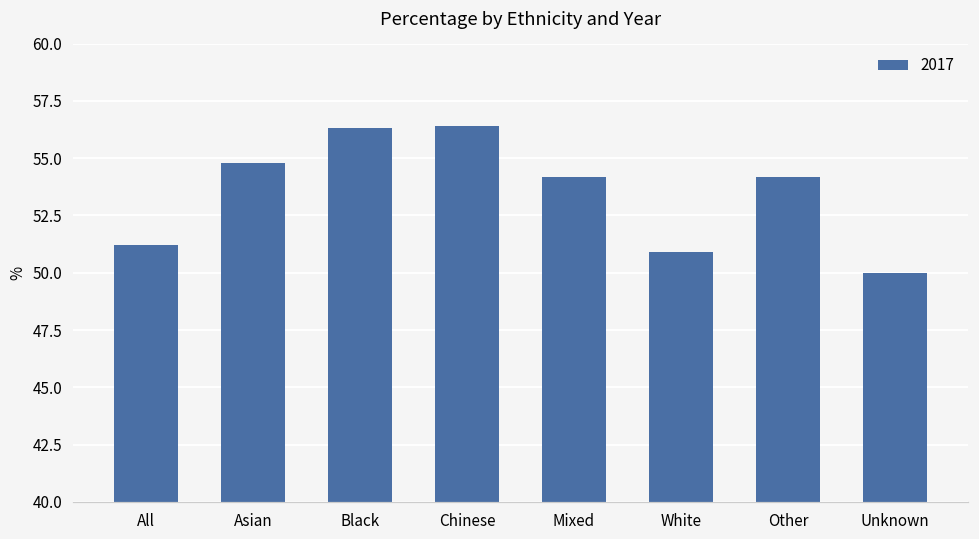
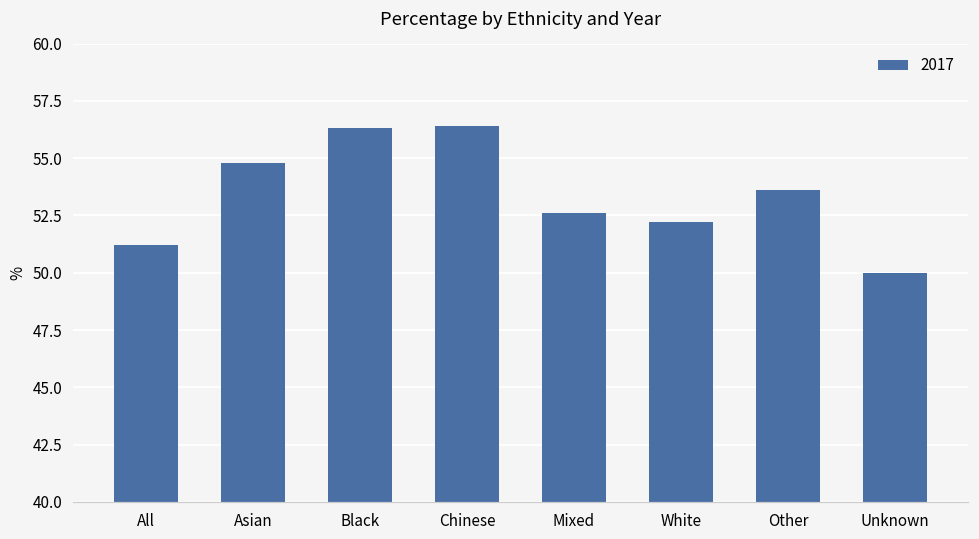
Mixed: 54.2 -> 52.6
White: 50.9 -> 52.2
Other: 54.2 -> 53.6
